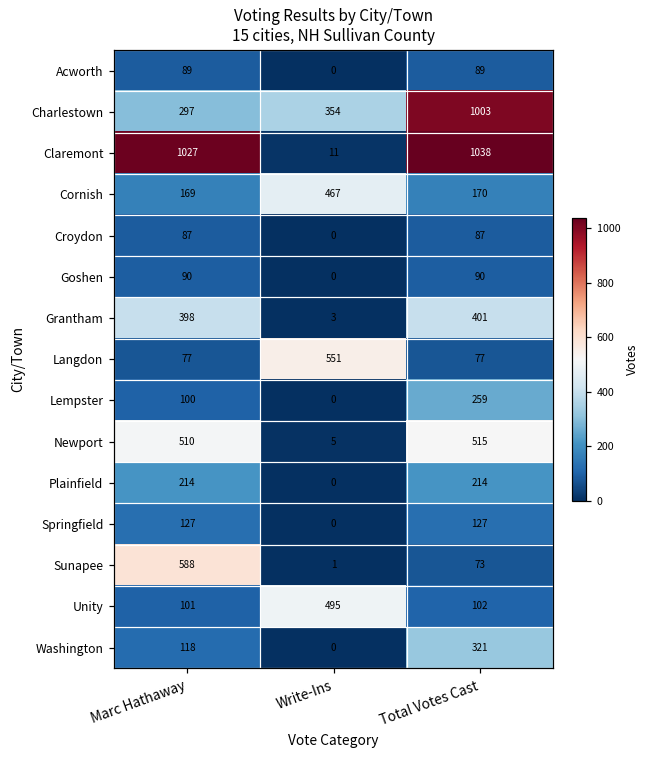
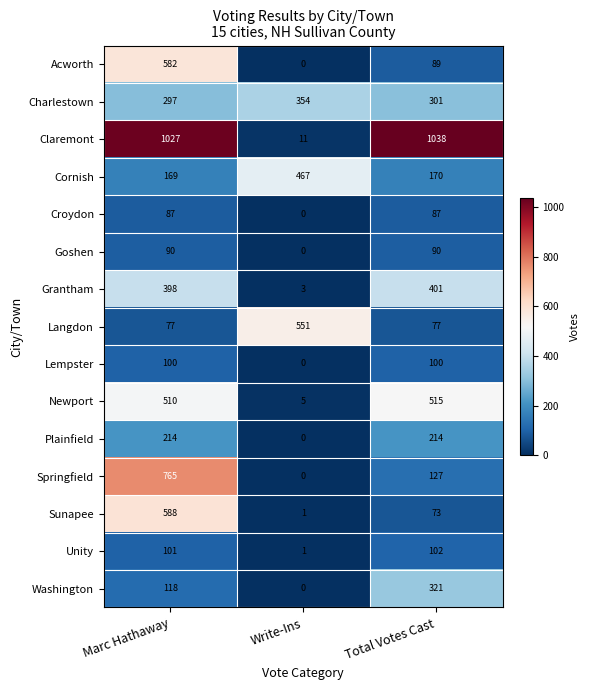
Acworth, Marc Hathaway: 89 -> 582
Charlestown, Total Votes Cast: 1003 -> 301
Lempster, Total Votes Cast: 259 -> 100
Springfield, Marc Hathaway: 127 -> 765
Unity, Write-Ins: 495 -> 1
